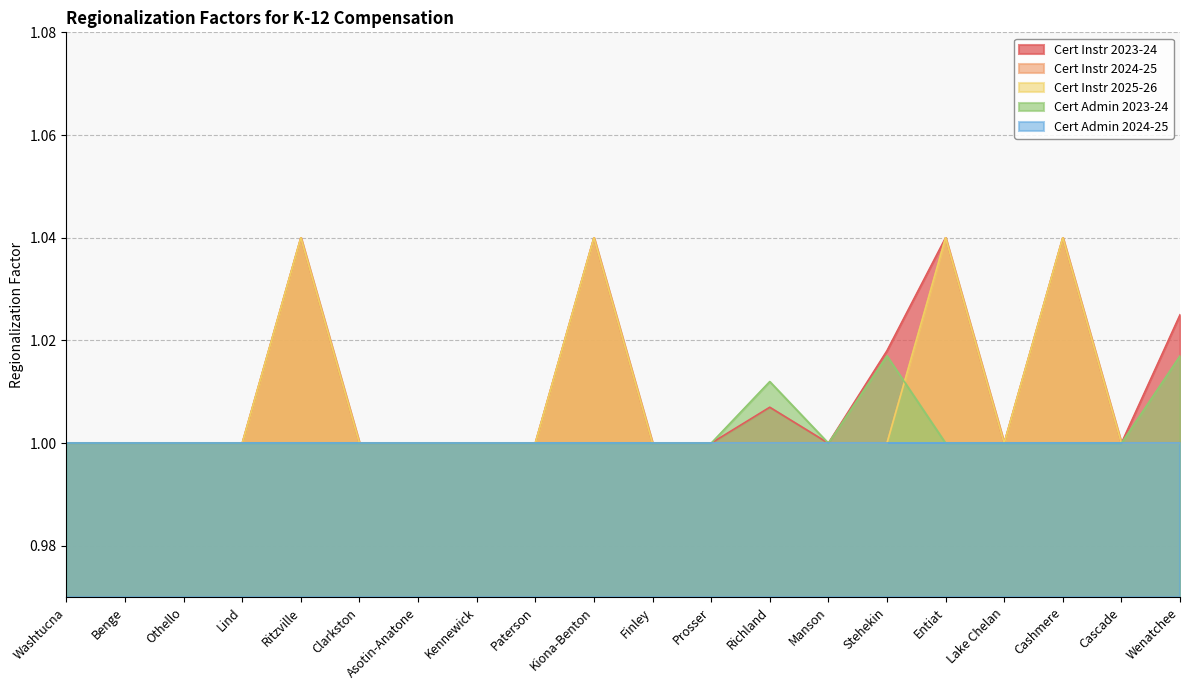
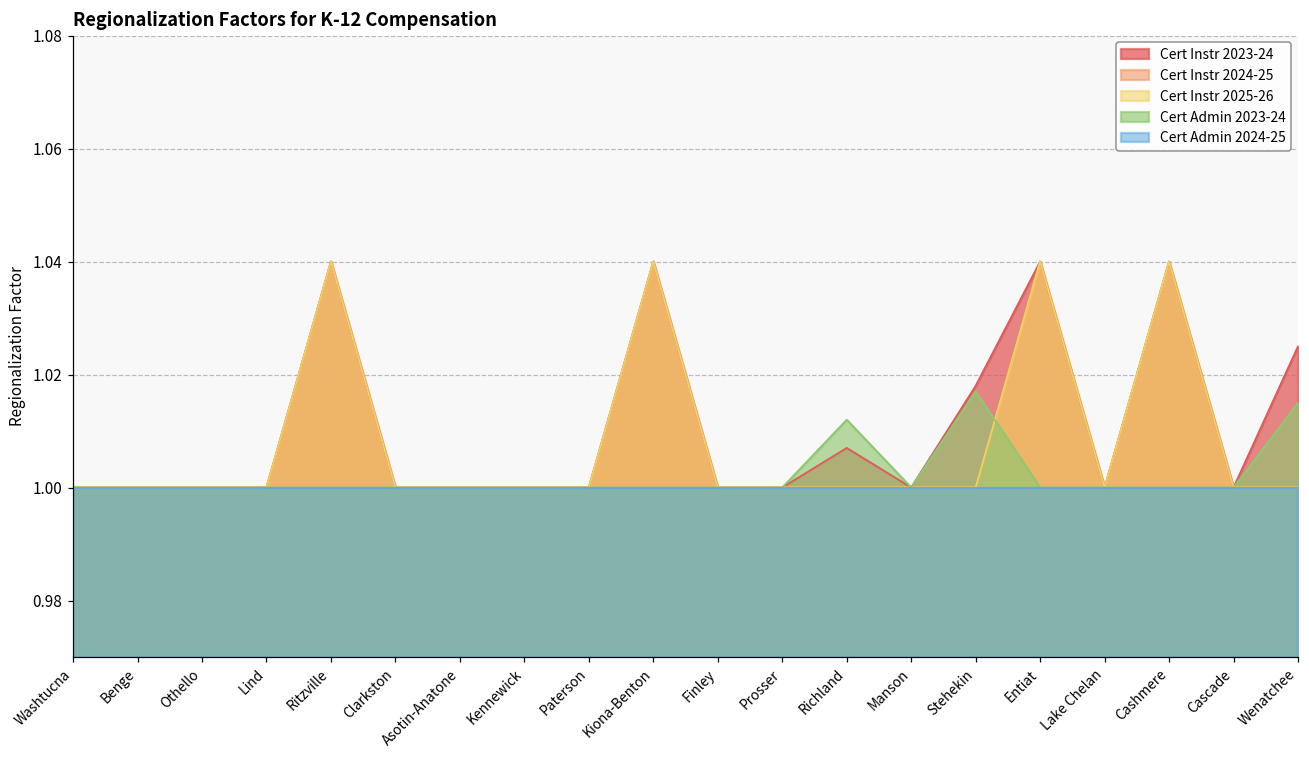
Cert Admin 2023-24, Wenatchee: 1.017 -> 1.015
